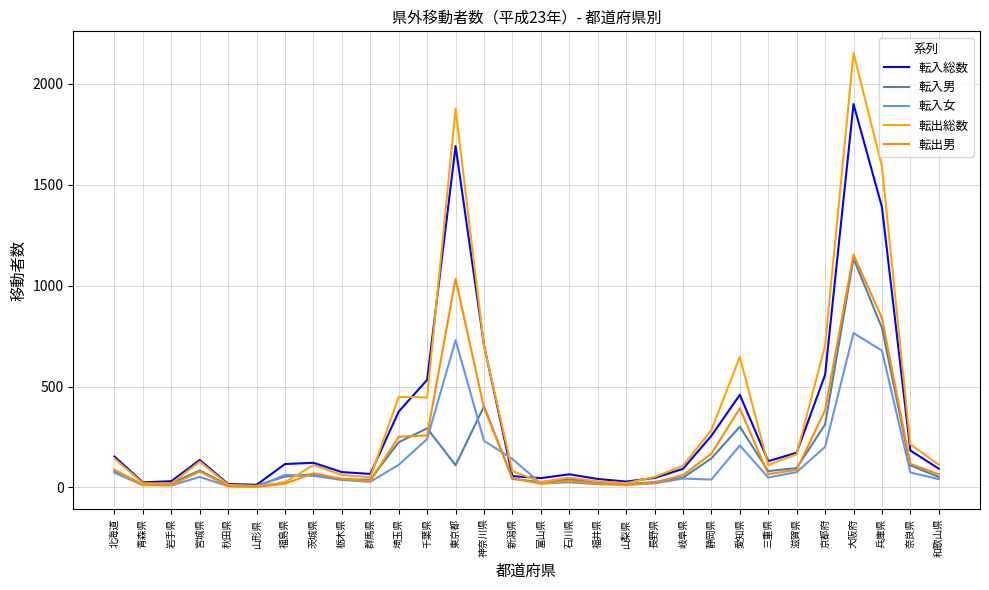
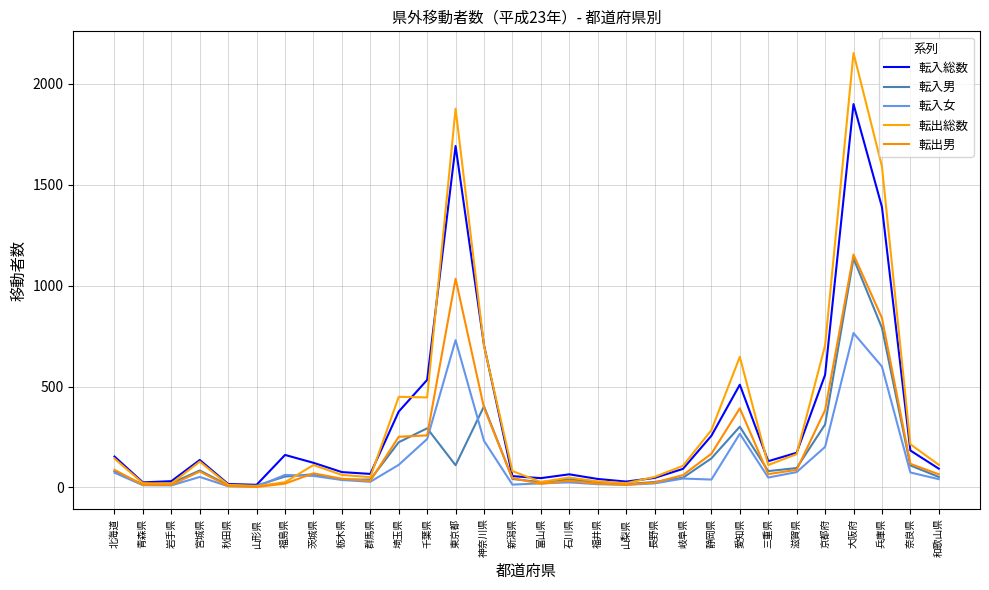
転入総数, 福島県: 120 -> 160
転入女, 新潟県: 140 -> 10
転入総数, 愛知県: 460 -> 510
転入女, 愛知県: 210 -> 270
転入女, 兵庫県: 680 -> 600
